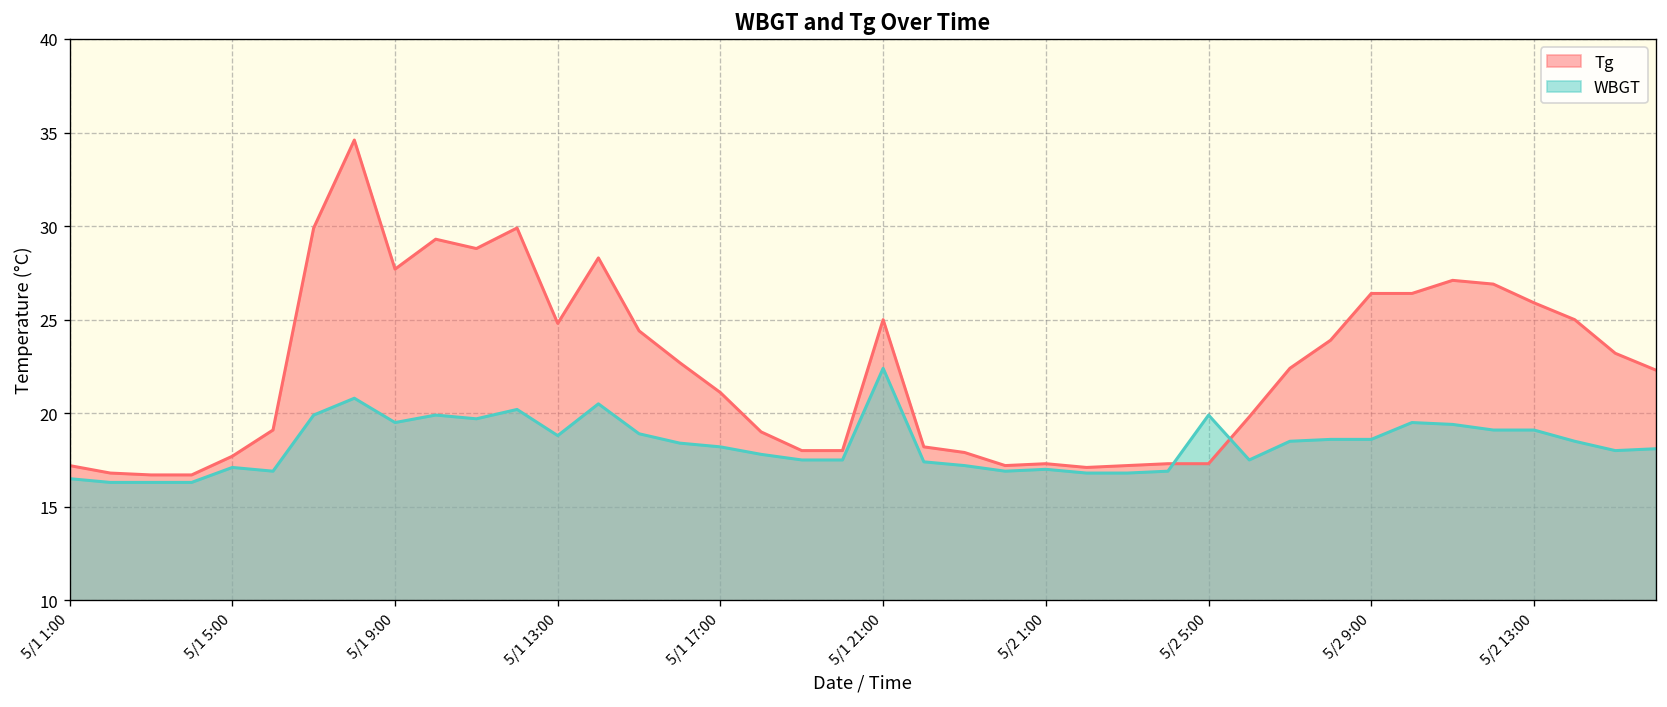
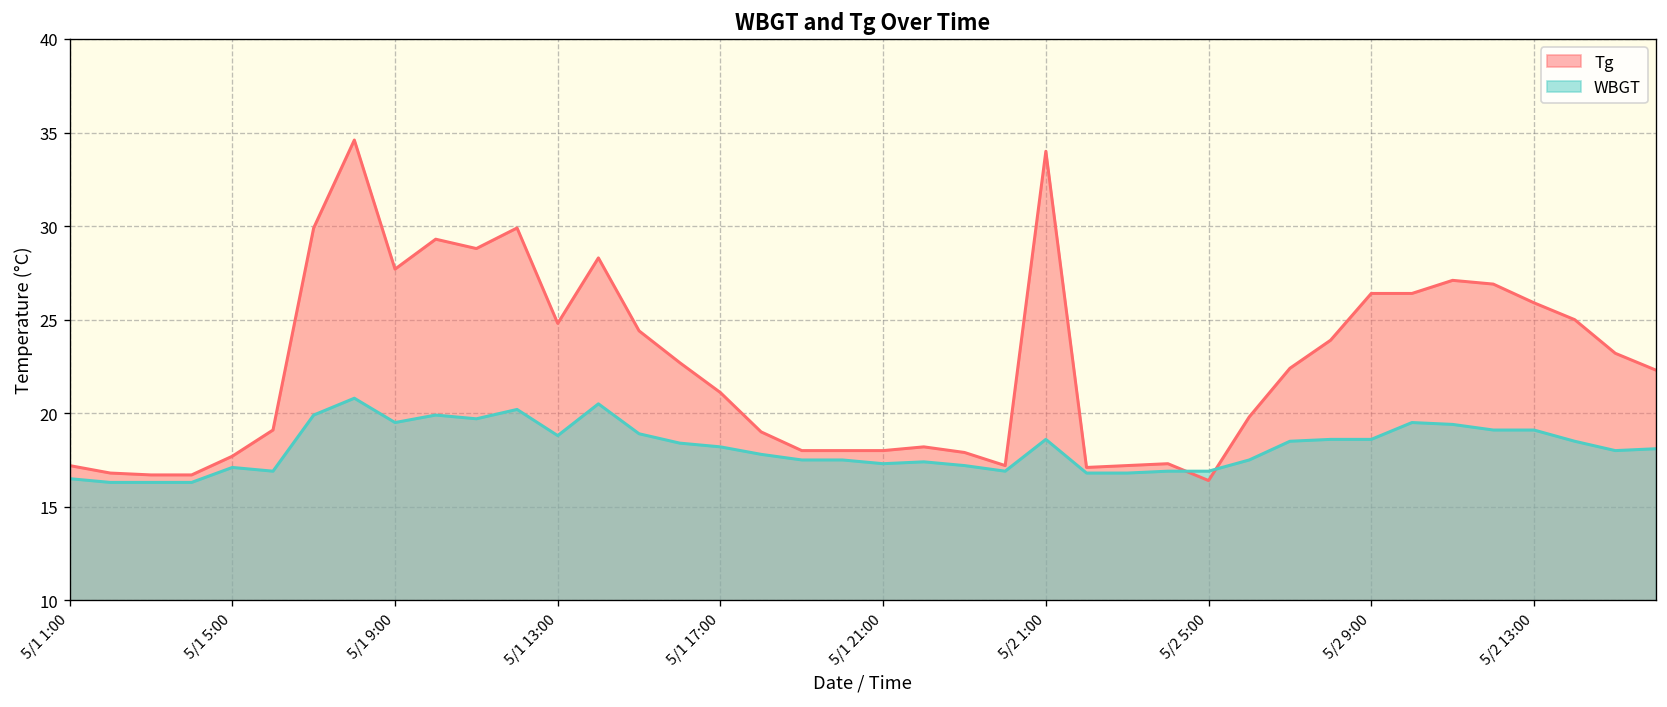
Tg, 5/1 21:00: 25 -> 18
WBGT, 5/1 21:00: 22.4 -> 17.3
Tg, 5/2 1:00: 17.3 -> 34.0
WBGT, 5/2 1:00: 17.0 -> 18.6
Tg, 5/2 5:00: 17.3 -> 16.4
WBGT, 5/2 5:00: 19.9 -> 16.9
